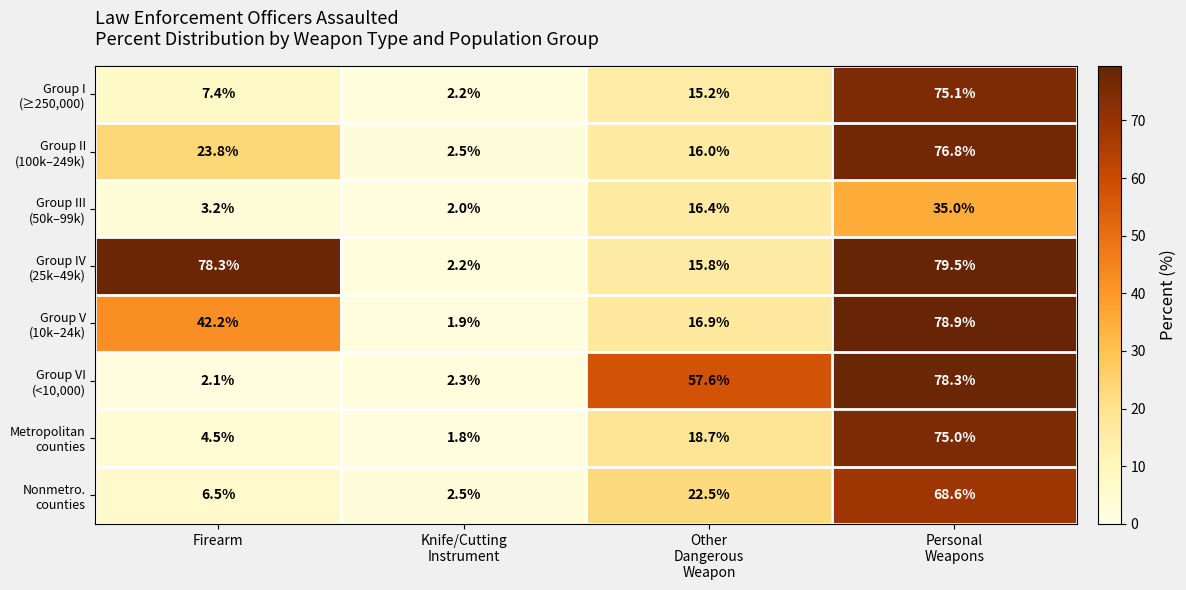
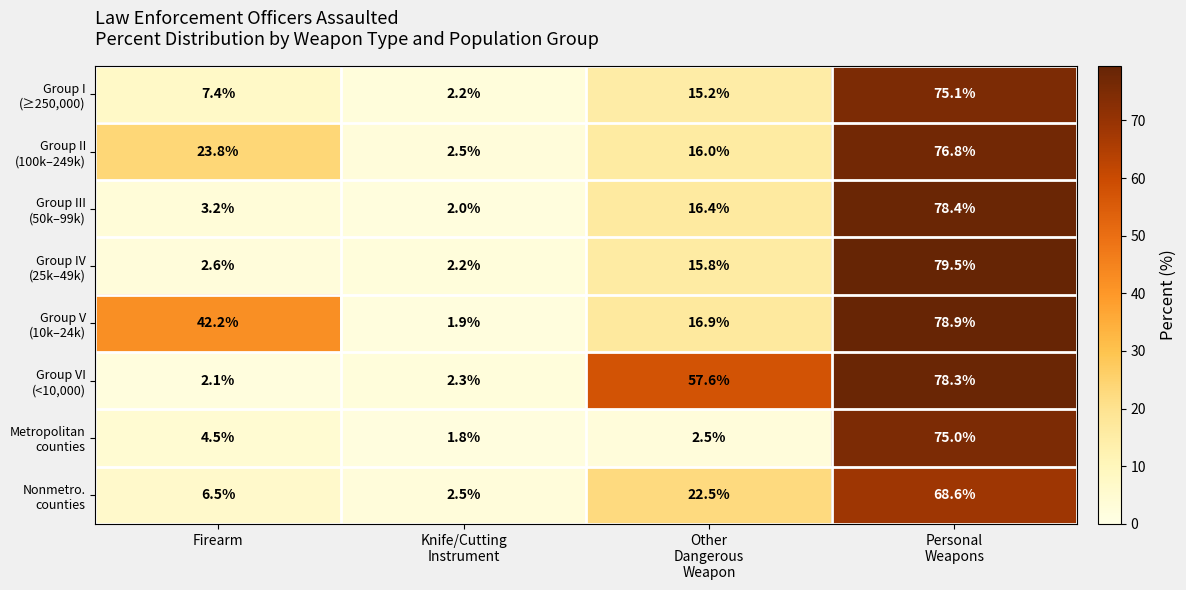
Group III (50k–99k), Personal Weapons: 35.0% -> 78.4%
Group IV (25k–49k), Firearm: 78.3% -> 2.6%
Metropolitan counties, Other Dangerous Weapon: 18.7% -> 2.5%
